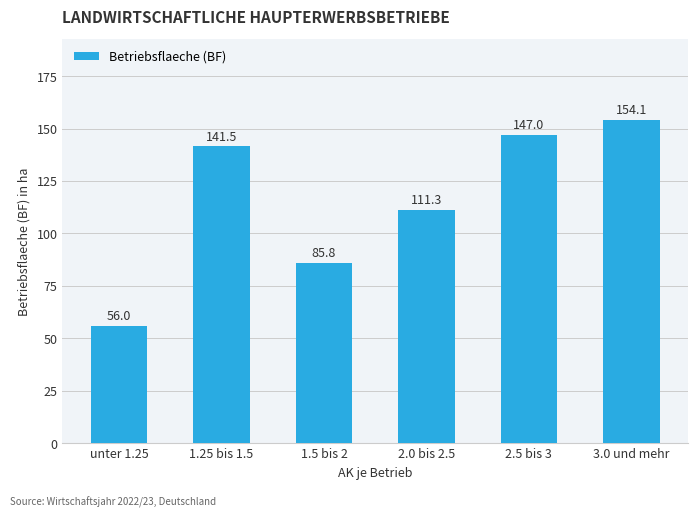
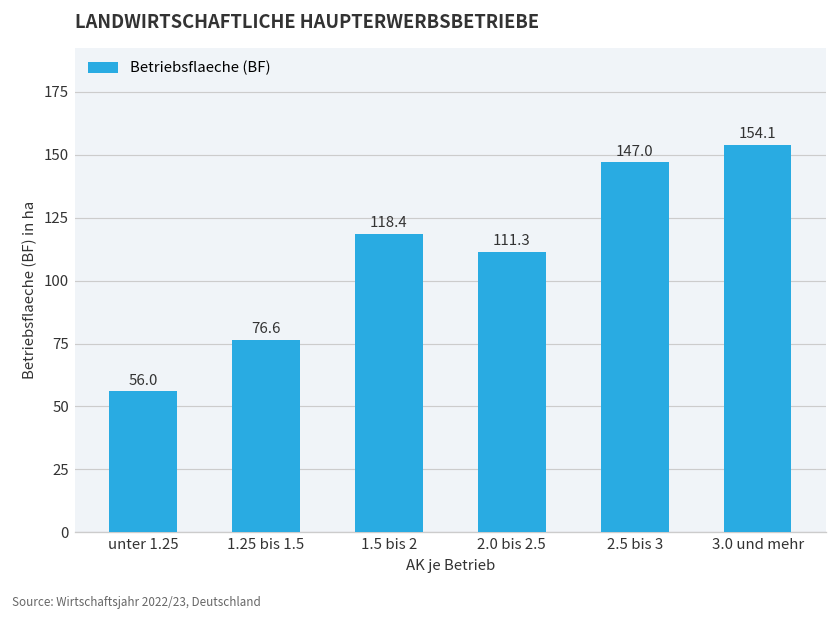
1.25 bis 1.5: 141.5 -> 76.6
1.5 bis 2: 85.8 -> 118.4
